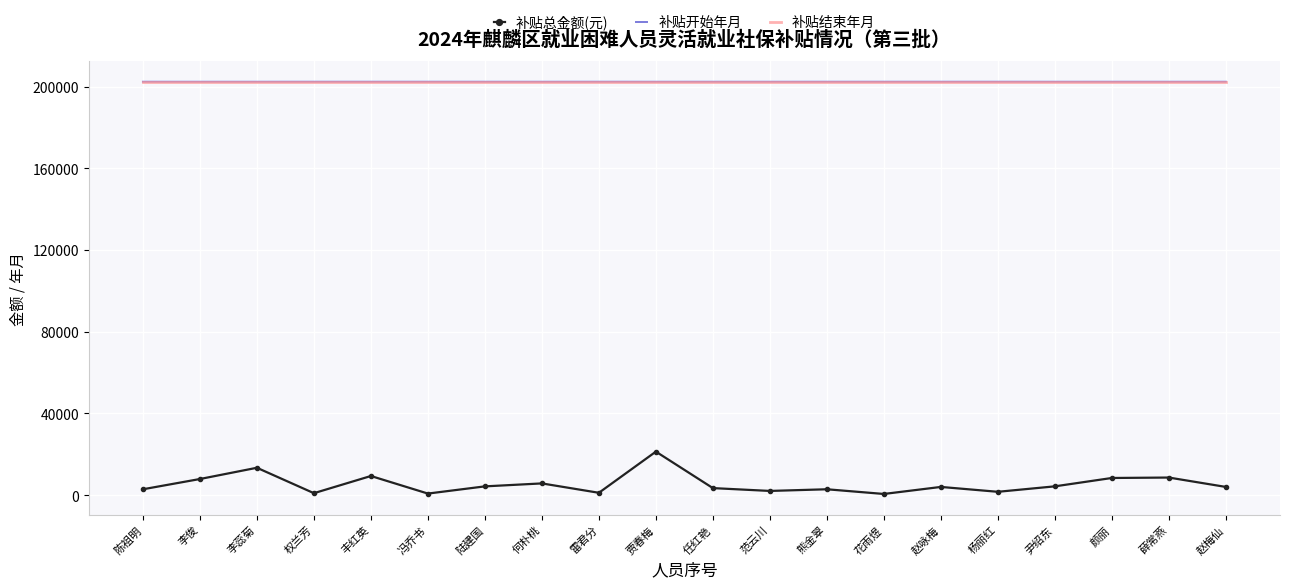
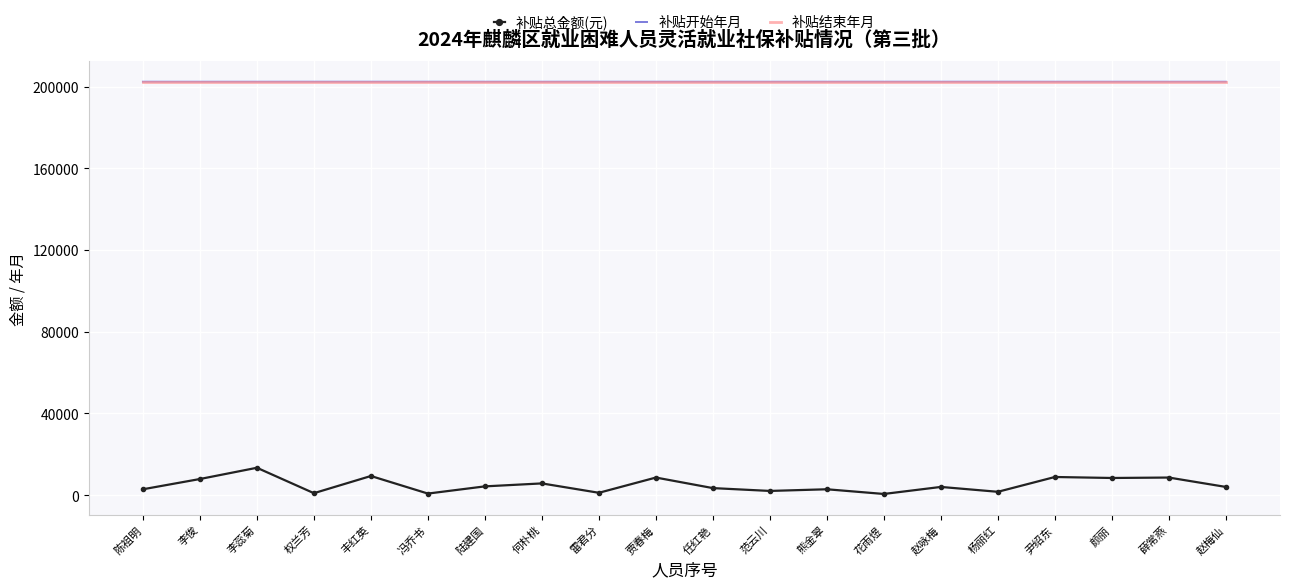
补贴总金额(元), 贾春梅: 21000 -> 9000
补贴总金额(元), 尹绍东: 4000 -> 9000
